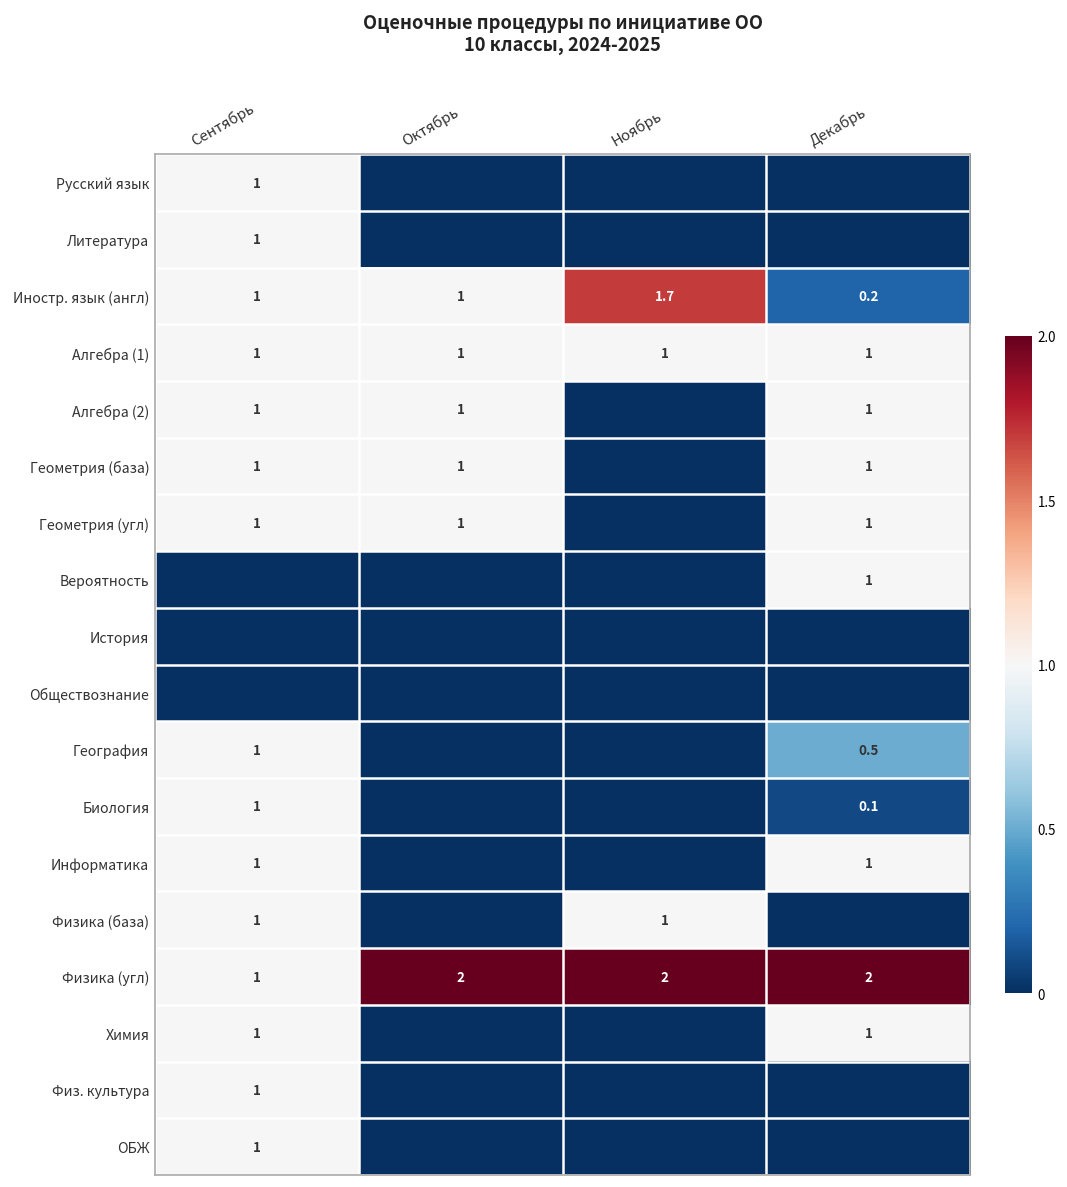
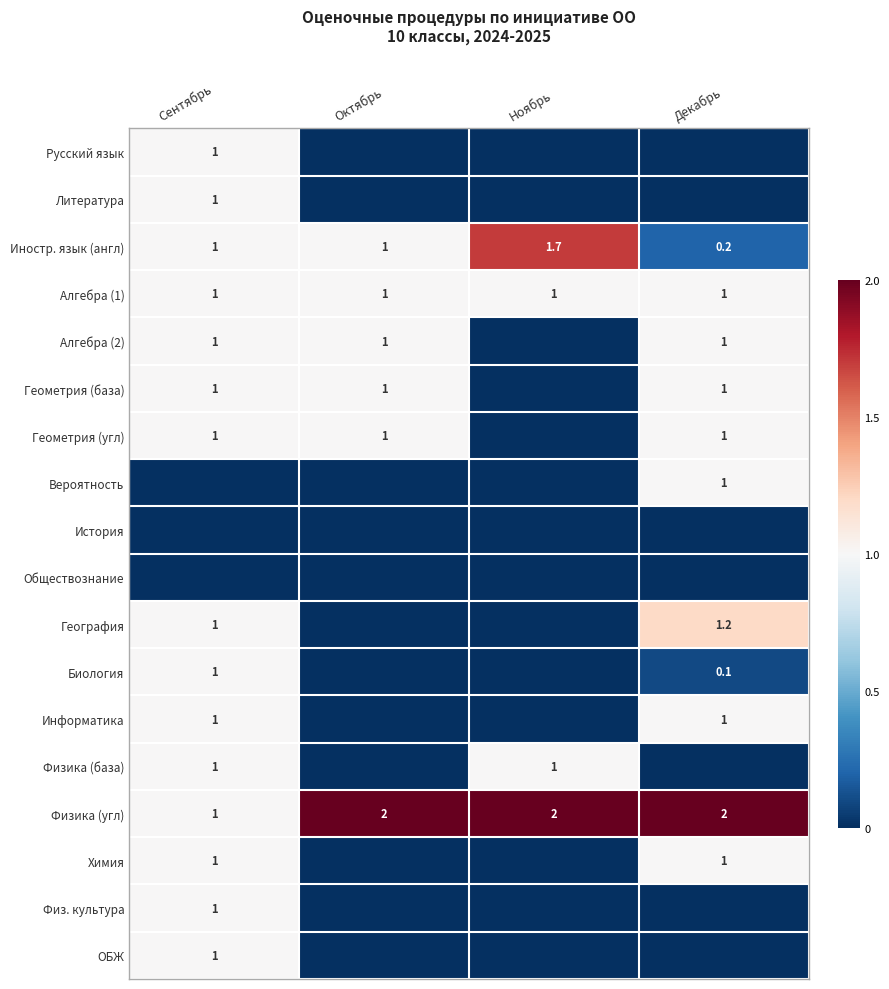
География, Декабрь: 0.5 -> 1.2
